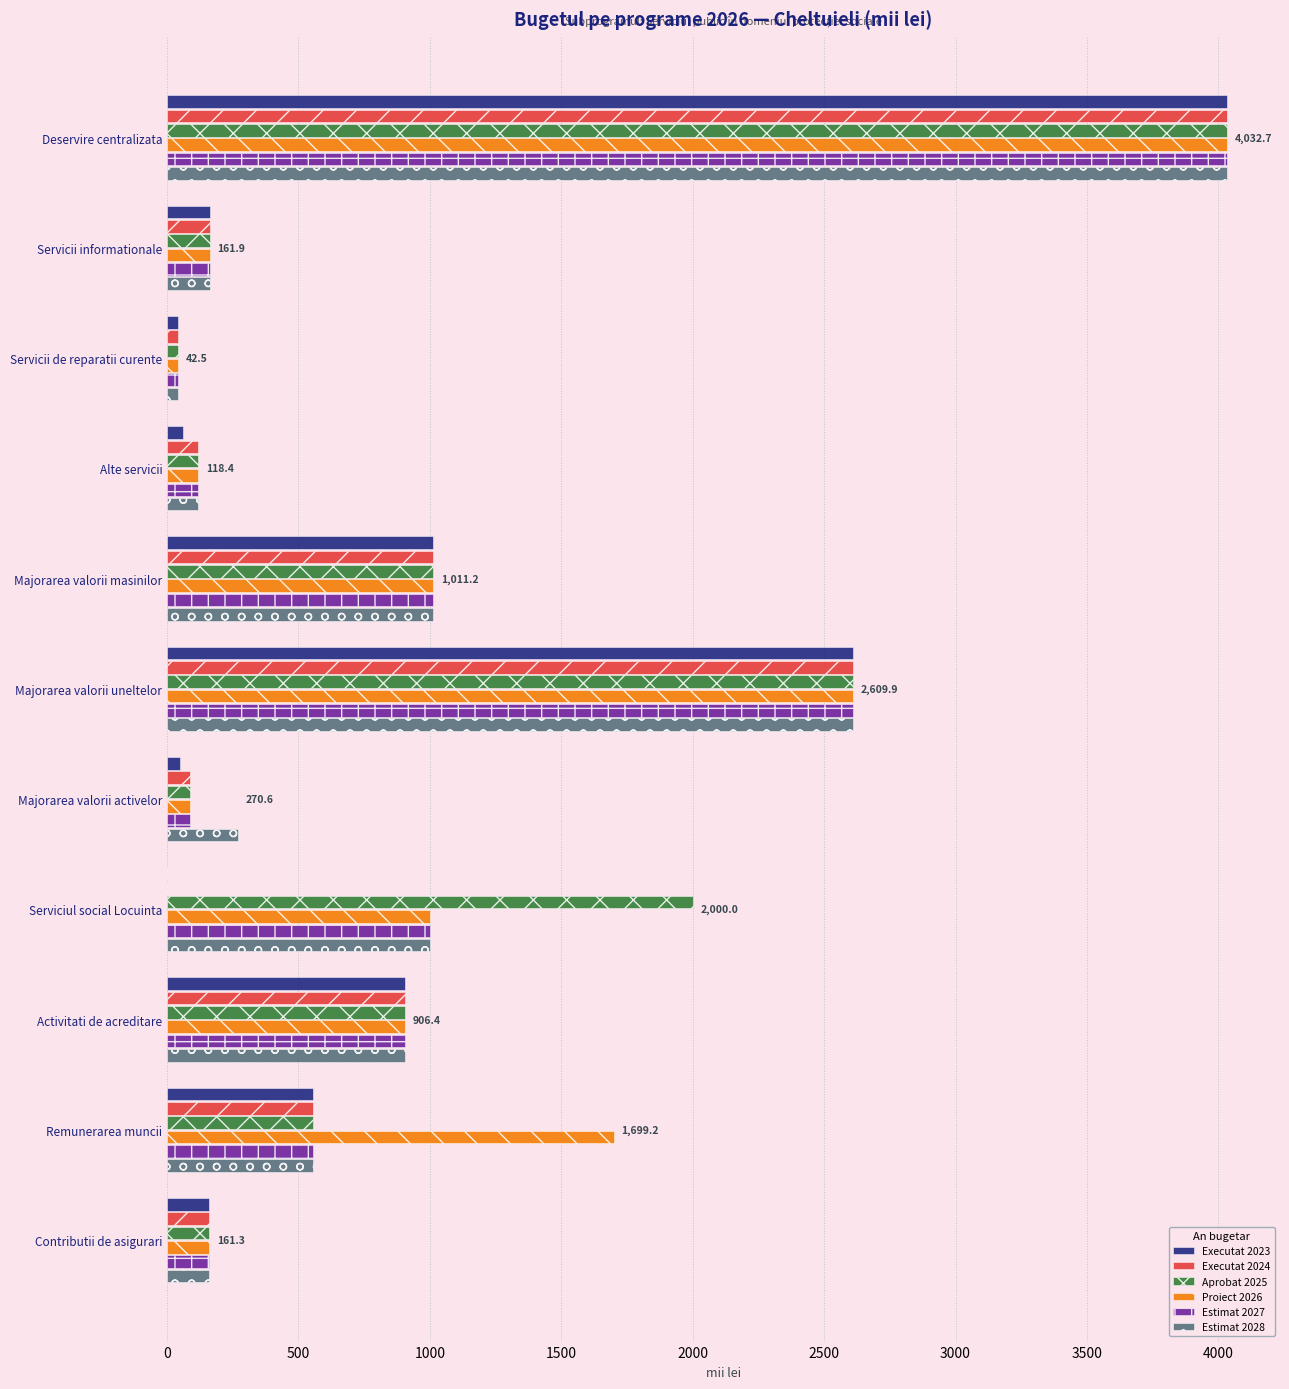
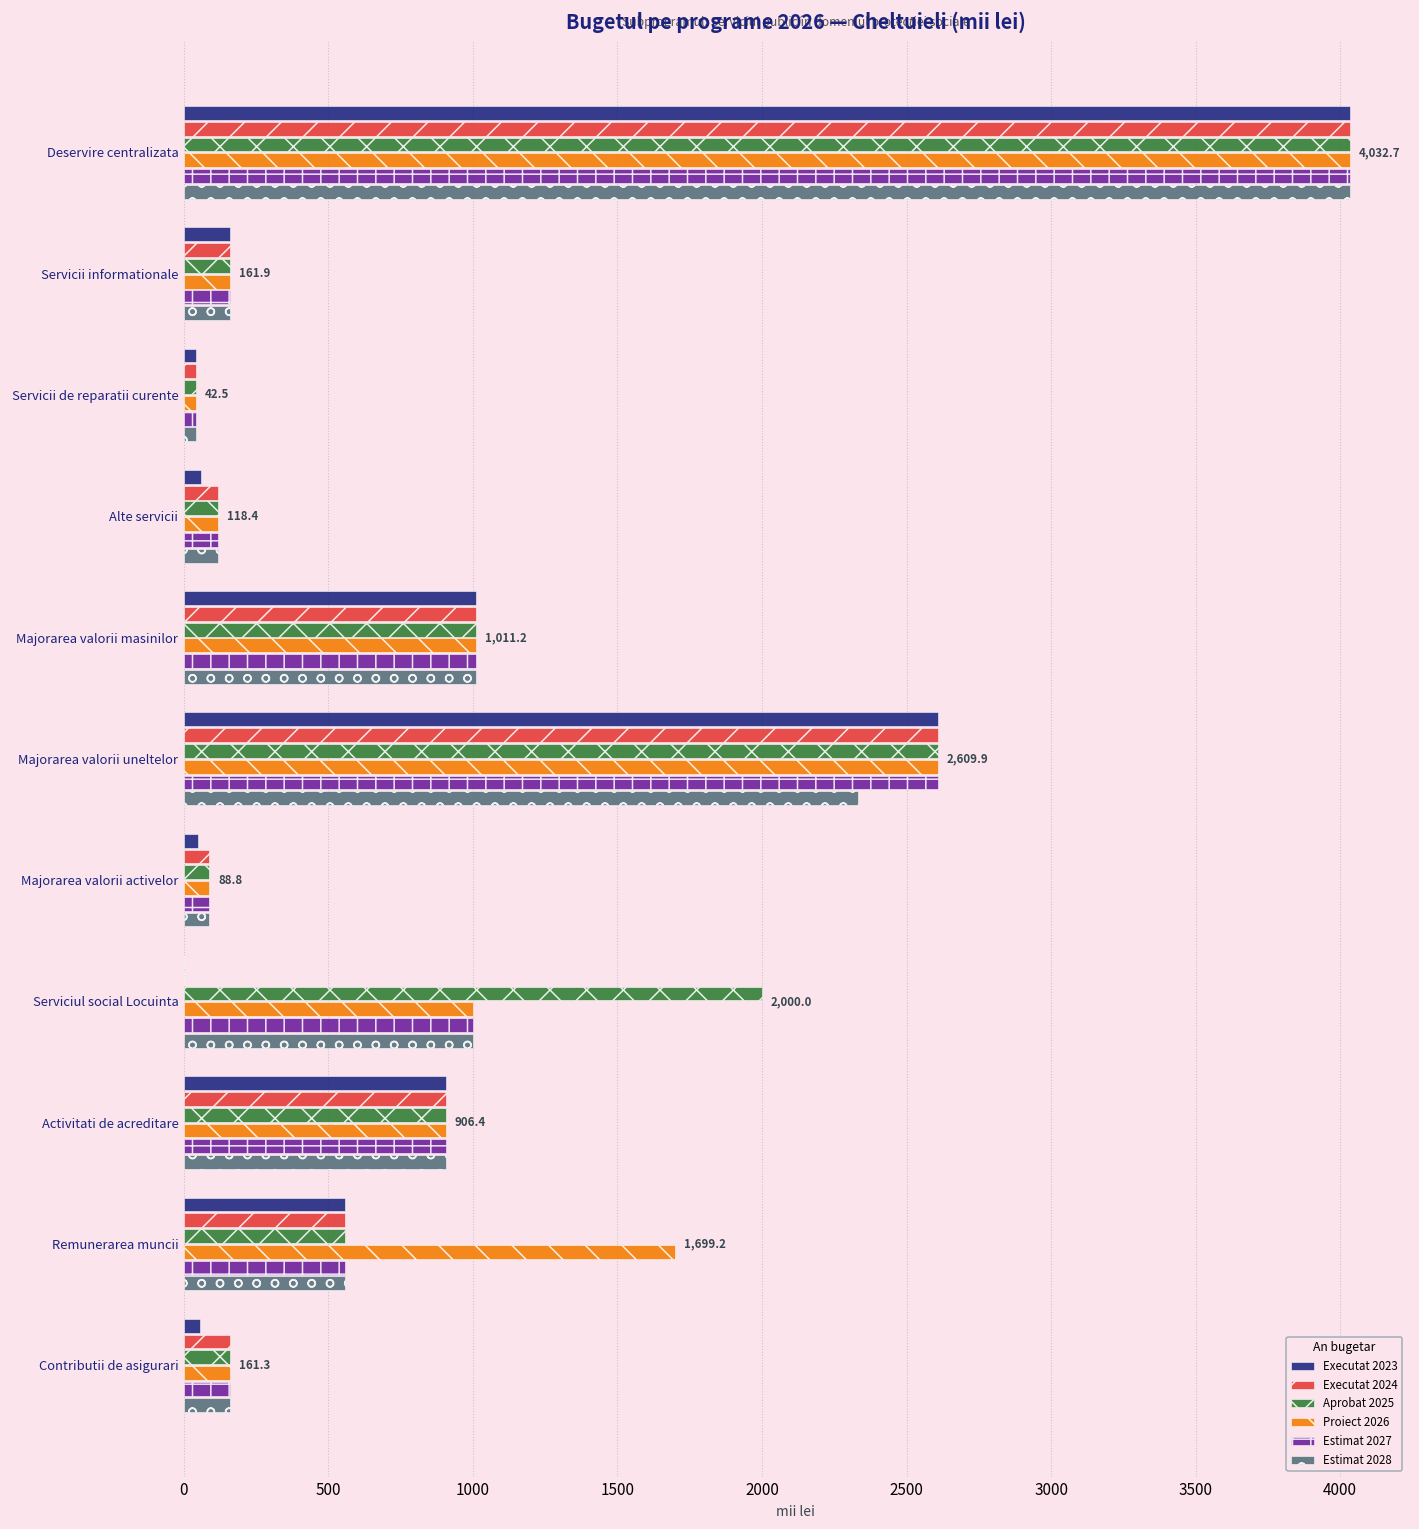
Estimat 2028, Majorarea valorii uneltelor: 2610 -> 2330
Estimat 2028, Majorarea valorii activelor: 270.6 -> 88.8
Executat 2023, Contributii de asigurari: 160 -> 60
